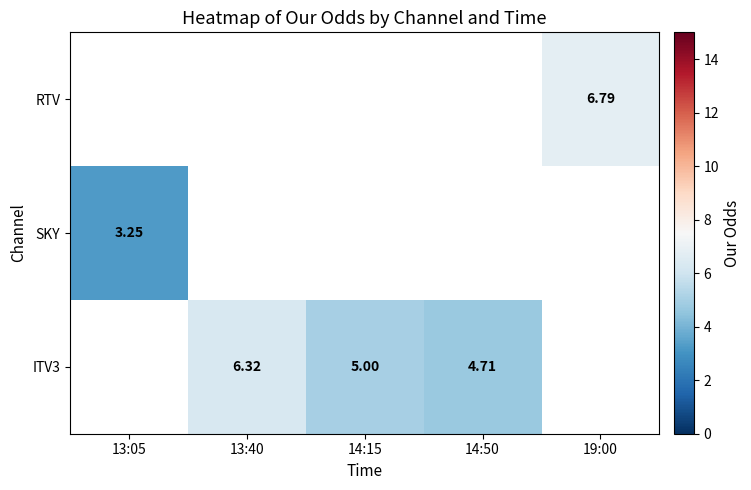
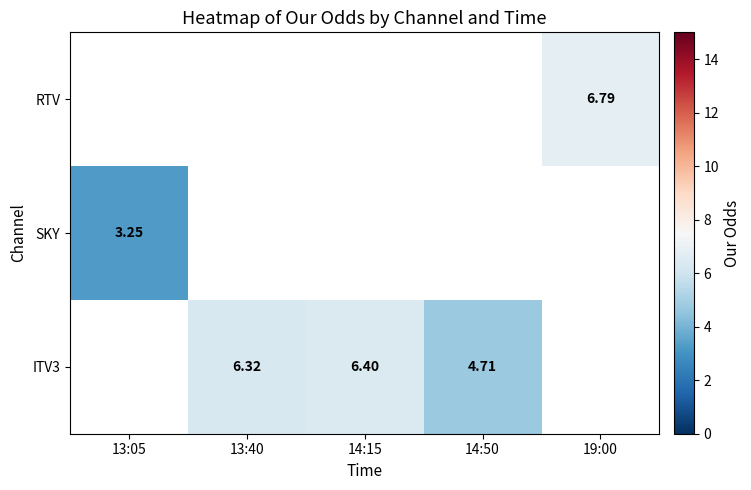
ITV3, 14:15: 5.00 -> 6.40
